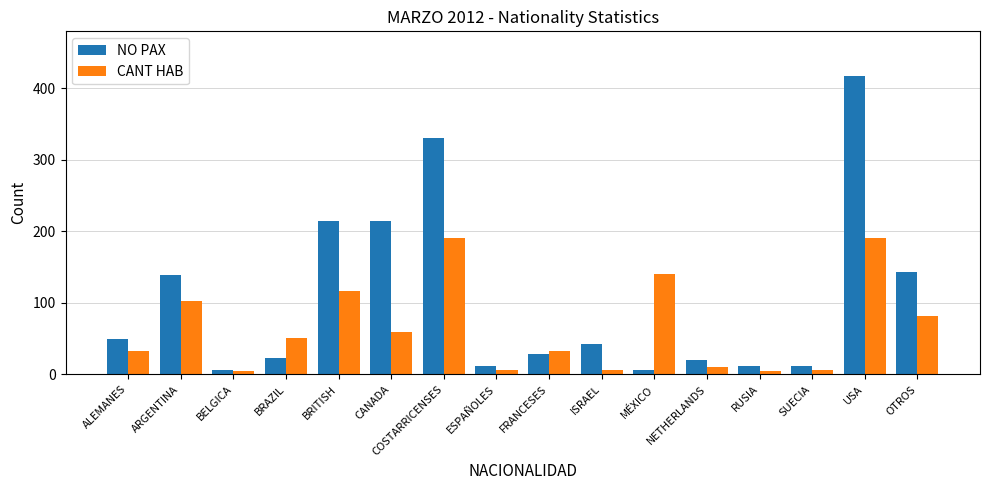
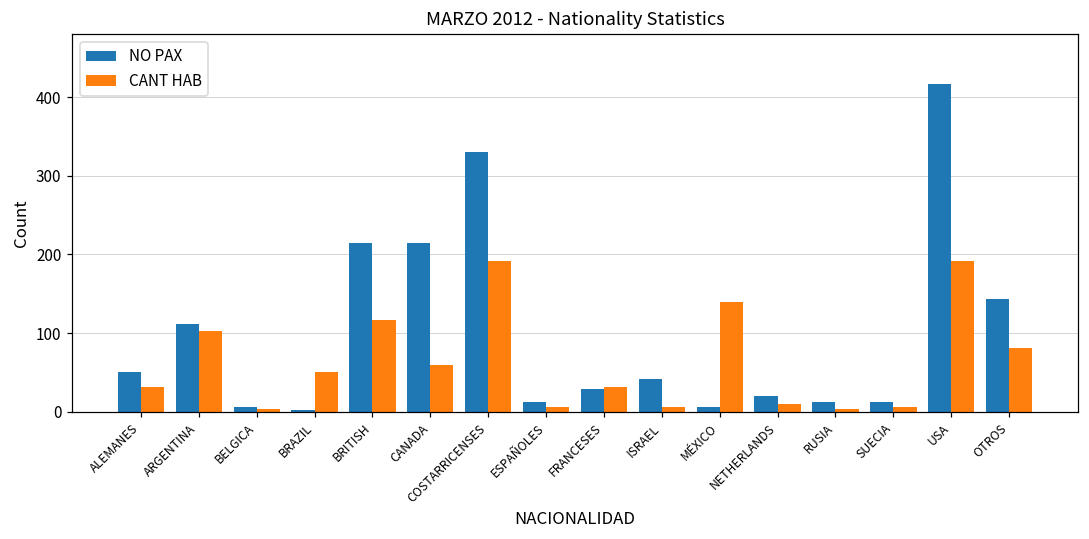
NO PAX, ARGENTINA: 140 -> 110
NO PAX, BRAZIL: 20 -> 0
